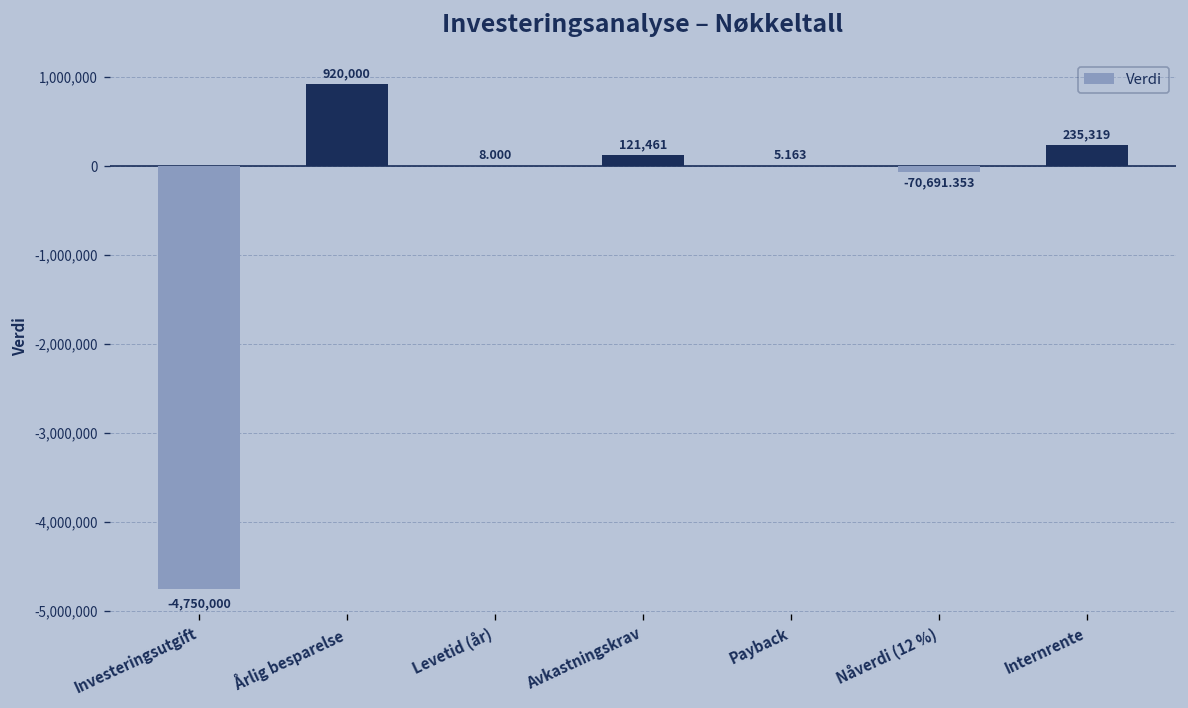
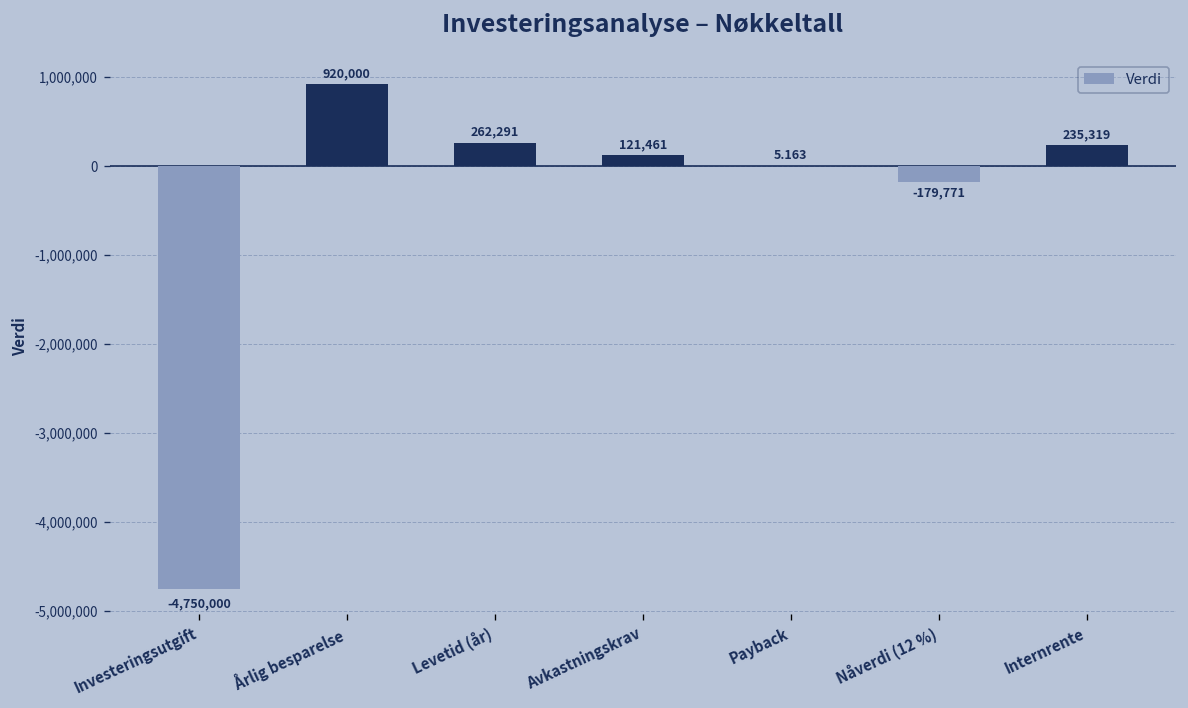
Levetid (år): 8.000 -> 262,291
Nåverdi (12 %): -70,691.353 -> -179,771
